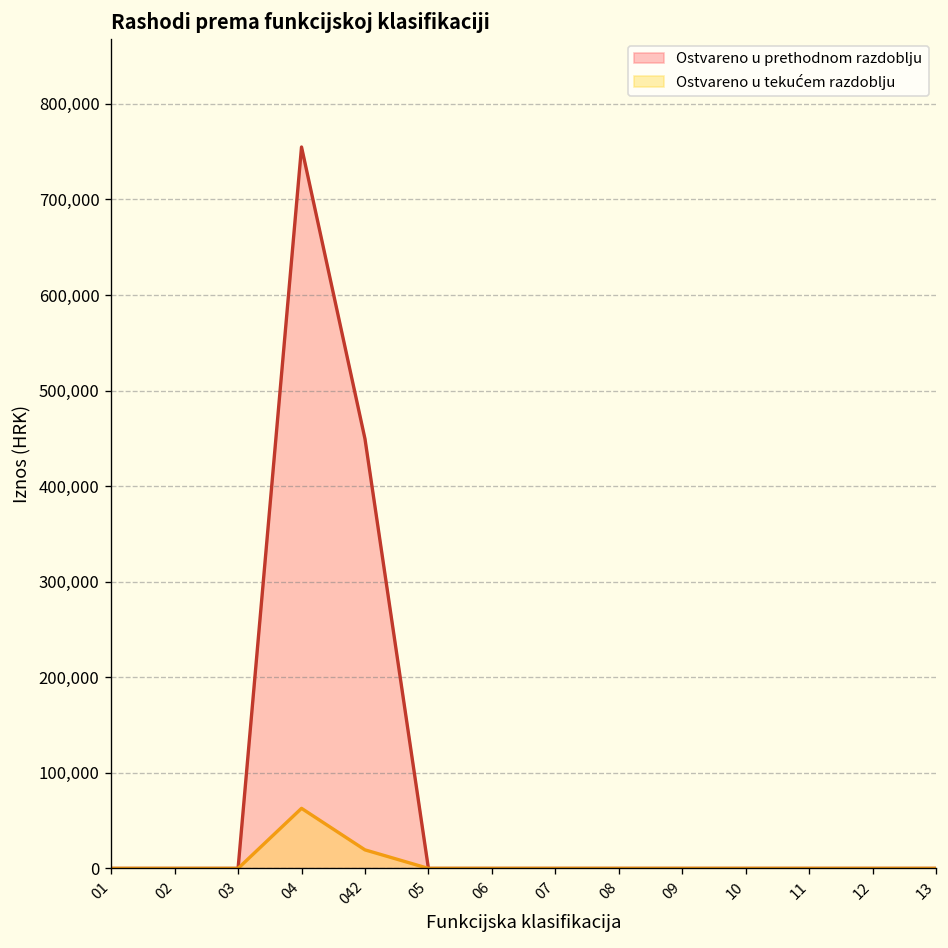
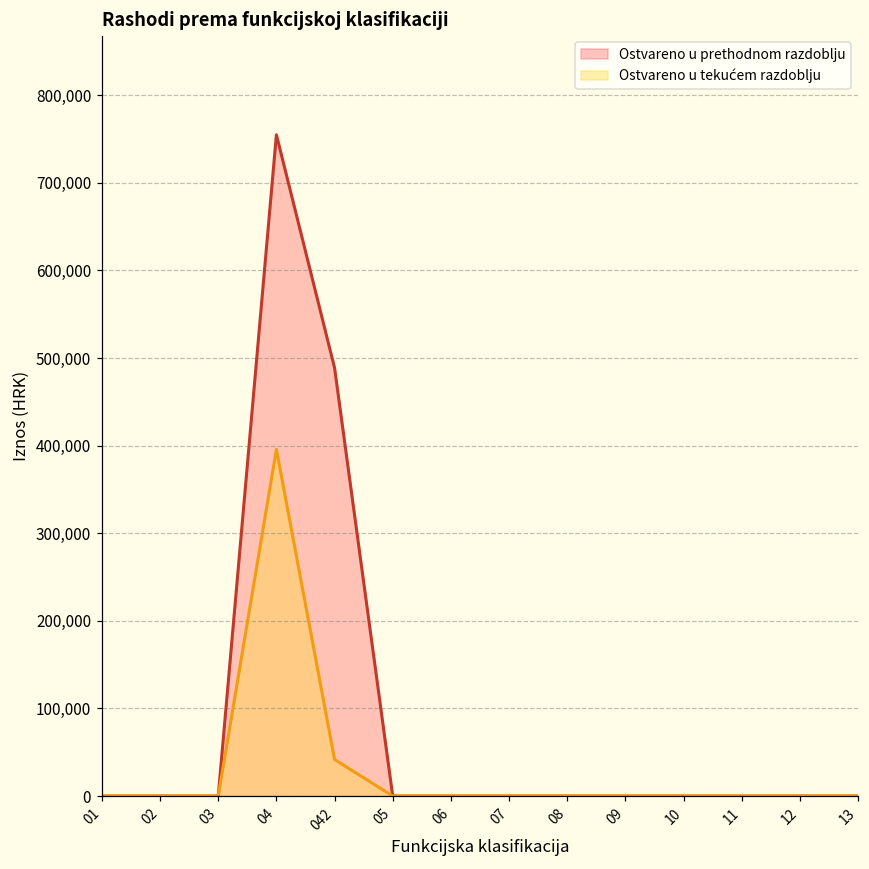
Ostvareno u tekućem razdoblju, 04: 60,000 -> 400,000
Ostvareno u prethodnom razdoblju, 042: 450,000 -> 490,000
Ostvareno u tekućem razdoblju, 042: 20,000 -> 40,000
